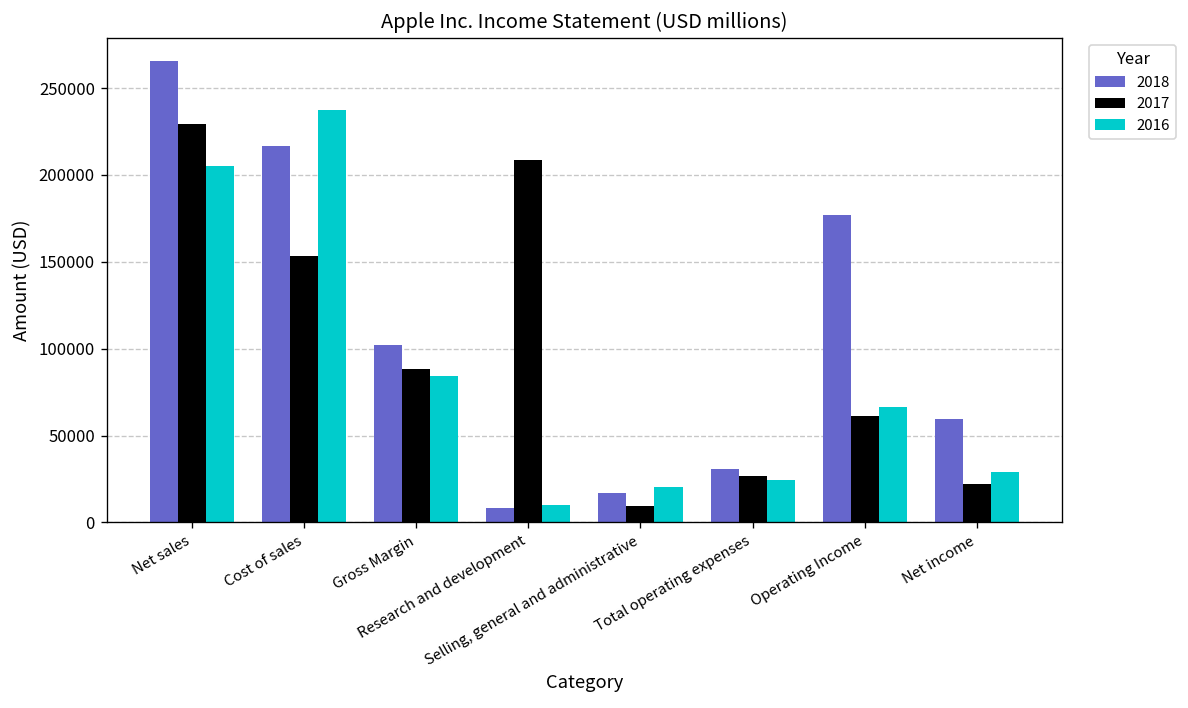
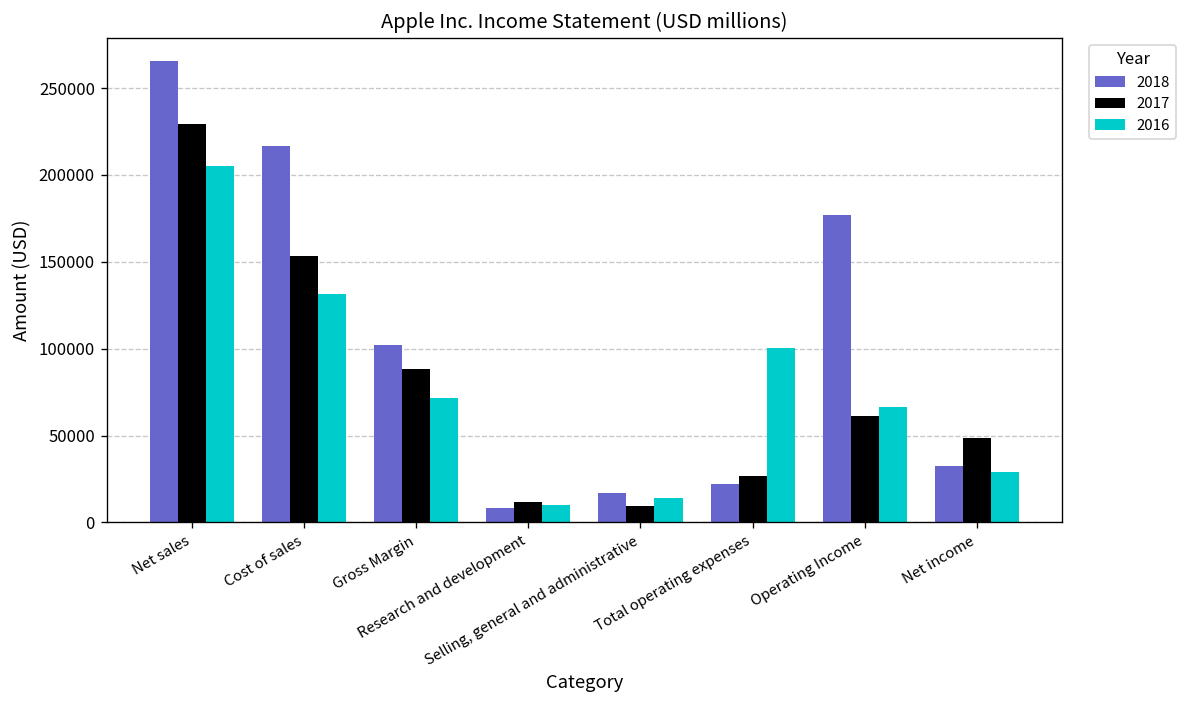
2016, Cost of sales: 237000 -> 131000
2016, Gross Margin: 84000 -> 72000
2017, Research and development: 208000 -> 12000
2016, Selling, general and administrative: 21000 -> 14000
2018, Total operating expenses: 31000 -> 22000
2016, Total operating expenses: 24000 -> 101000
2018, Net income: 60000 -> 33000
2017, Net income: 22000 -> 48000
